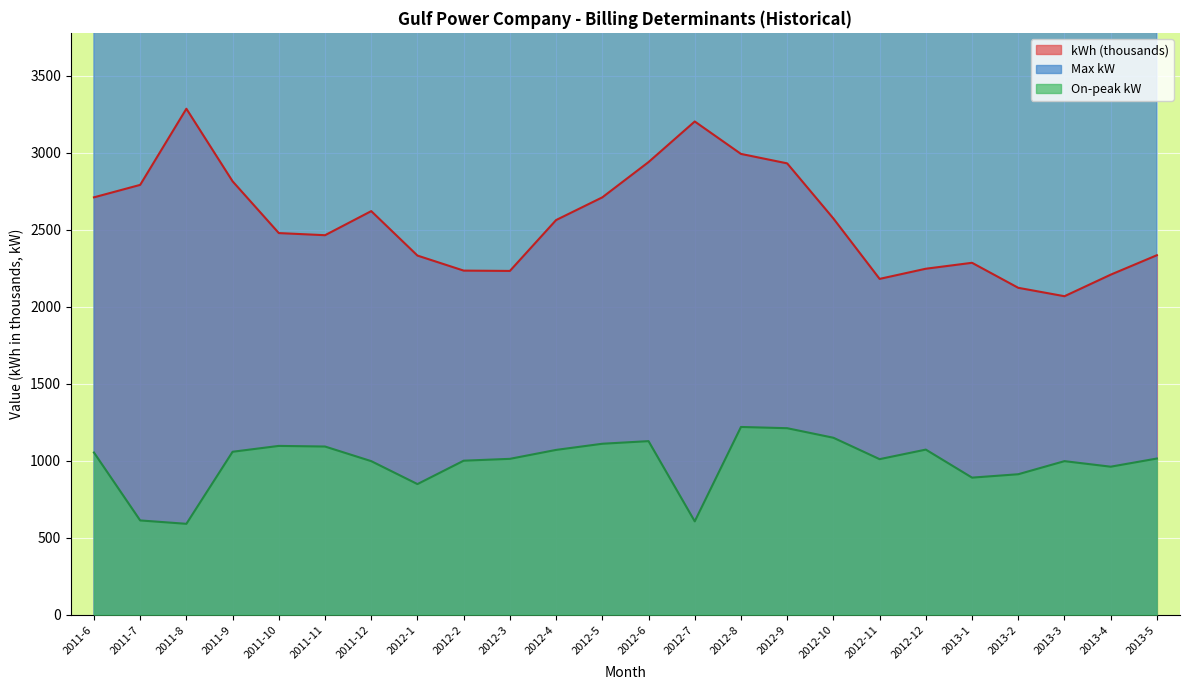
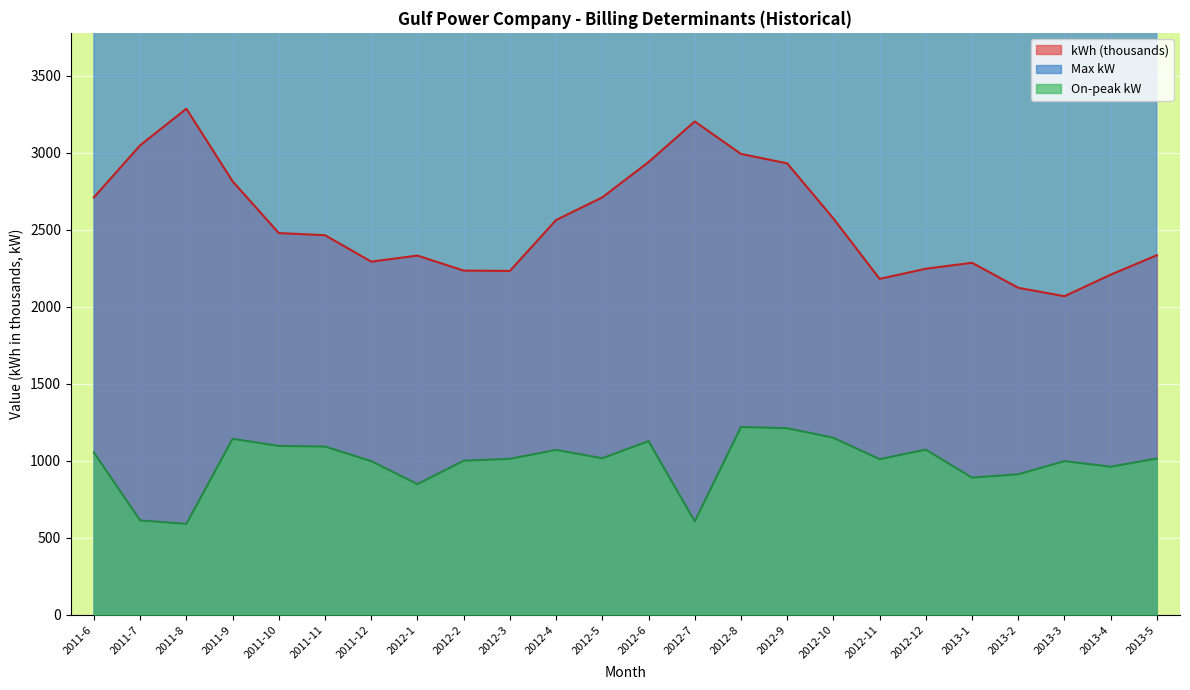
kWh (thousands), 2011-7: 2790 -> 3050
On-peak kW, 2011-9: 1060 -> 1140
kWh (thousands), 2011-12: 2620 -> 2290
On-peak kW, 2012-5: 1110 -> 1020
